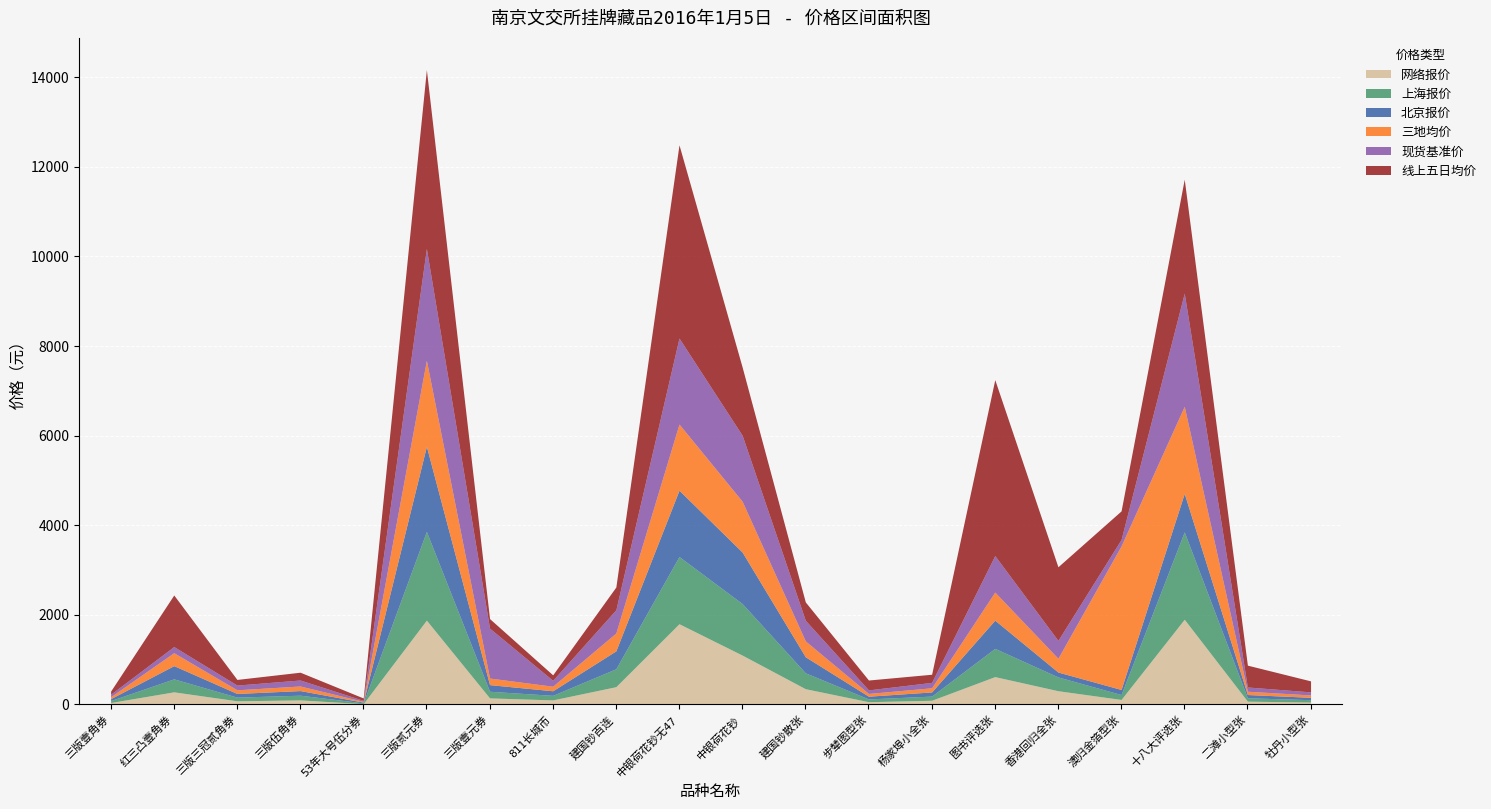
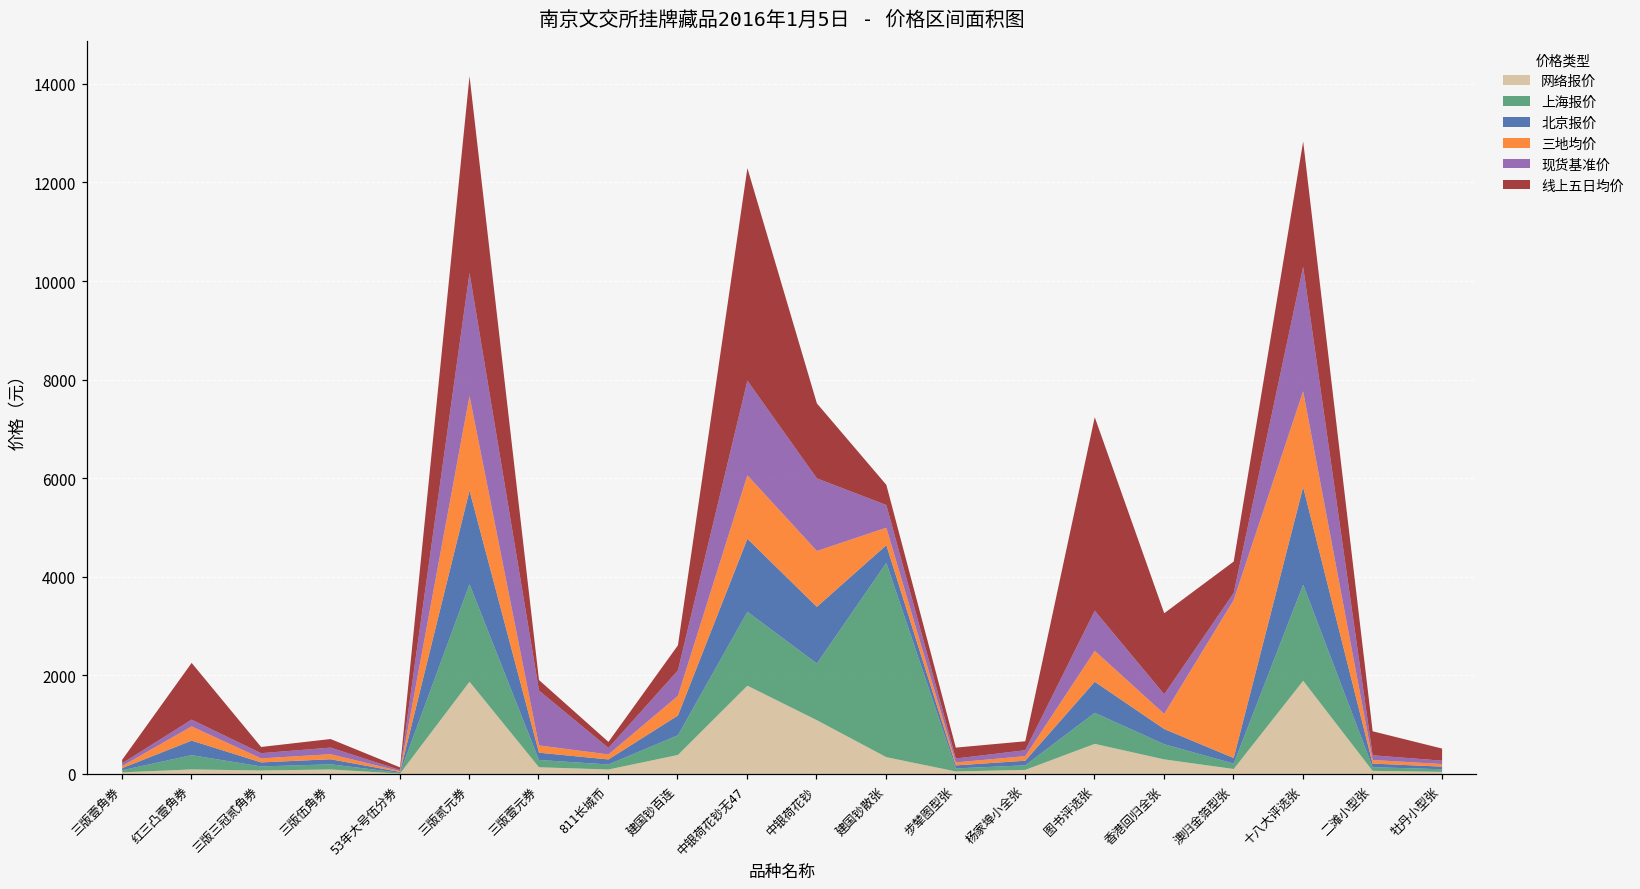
网络报价, 红三凸壹角券: 300 -> 100
三地均价, 中银荷花钞无47: 1500 -> 1300
上海报价, 建国钞散张: 400 -> 3900
北京报价, 香港回归全张: 100 -> 300
北京报价, 十八大评选张: 900 -> 2000
